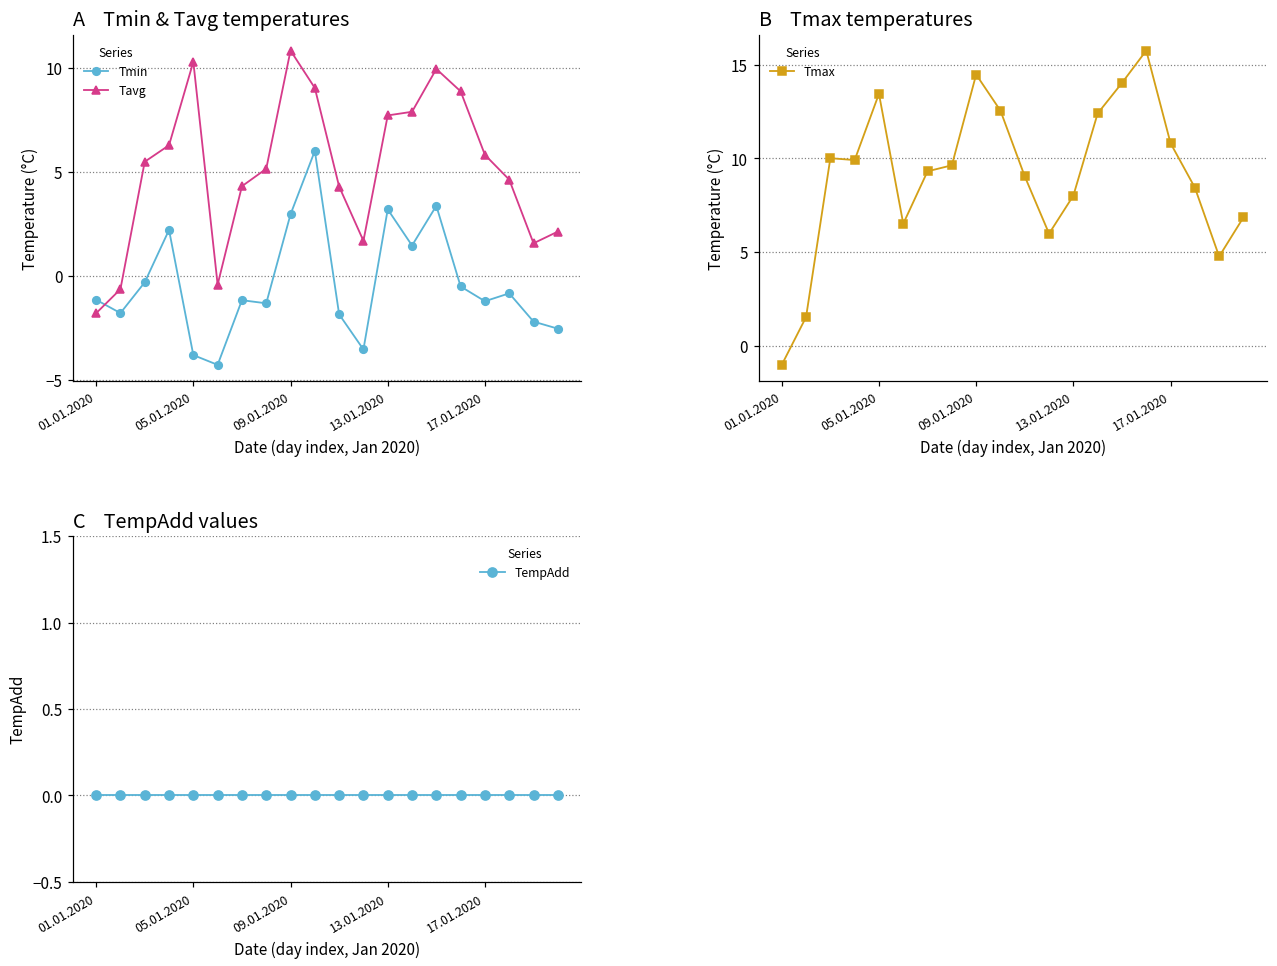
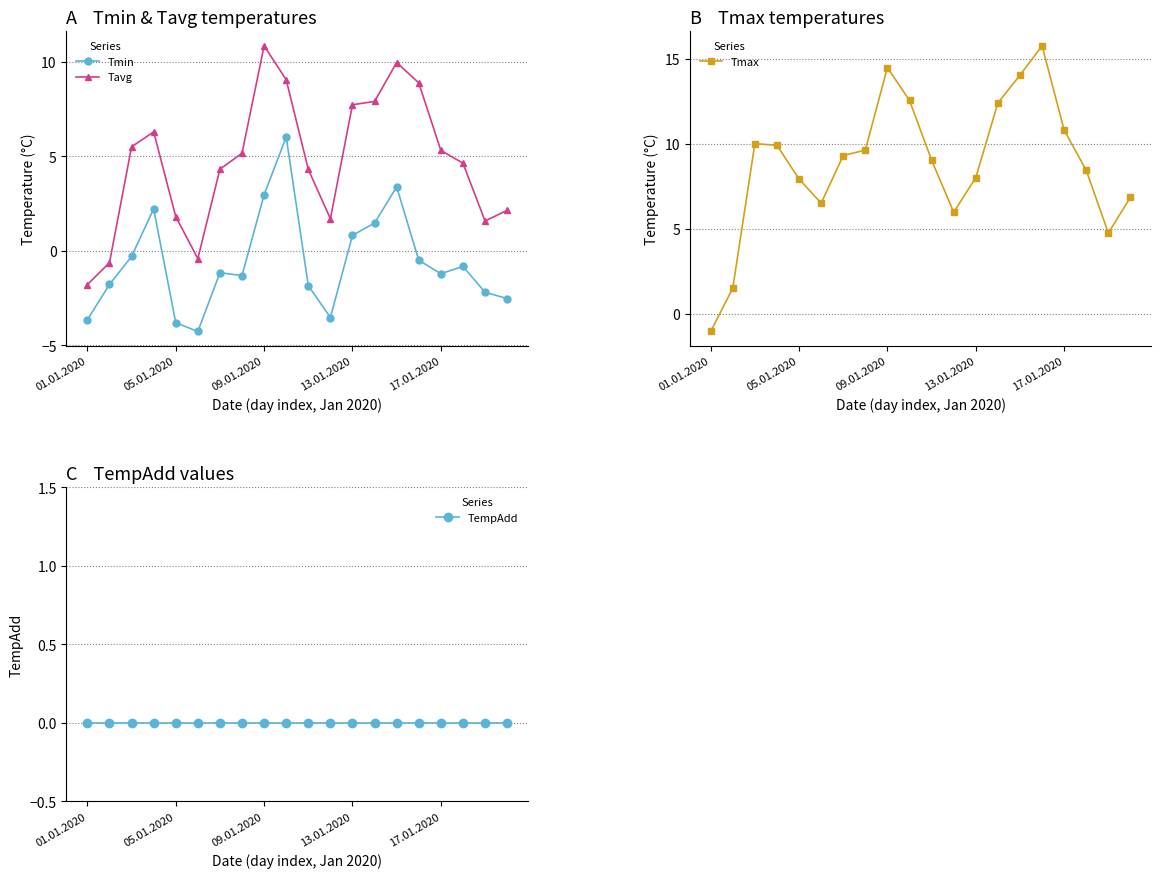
A Tmin & Tavg temperatures, Tmin, 01.01.2020: -1.1 -> -3.7
A Tmin & Tavg temperatures, Tavg, 05.01.2020: 10.3 -> 1.8
A Tmin & Tavg temperatures, Tmin, 13.01.2020: 3.2 -> 0.8
A Tmin & Tavg temperatures, Tavg, 17.01.2020: 5.8 -> 5.3
B Tmax temperatures, 05.01.2020: 13.5 -> 7.9
